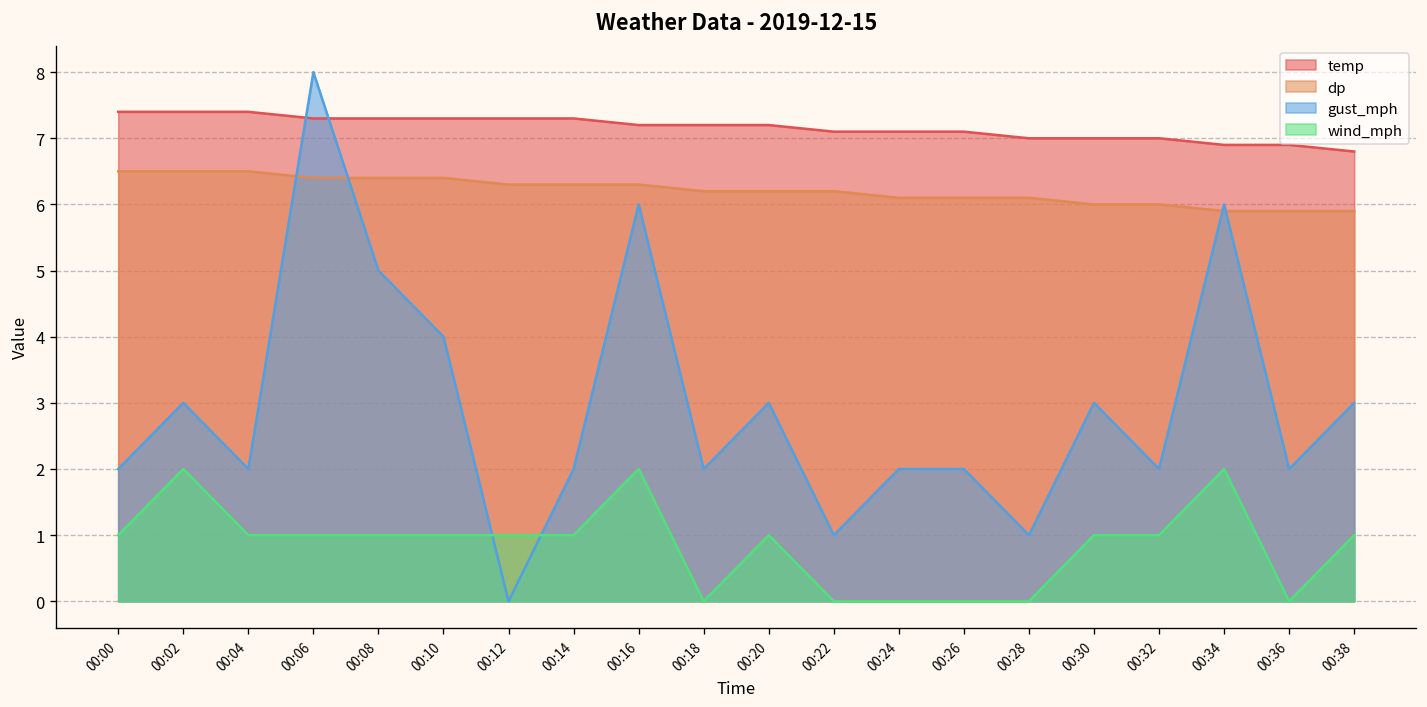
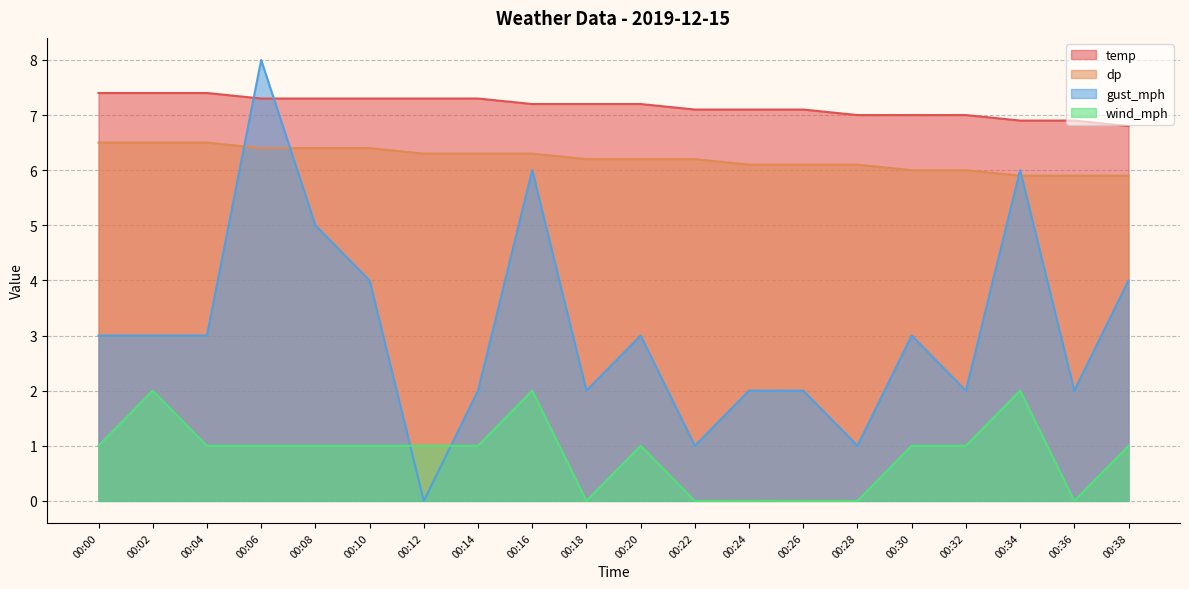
gust_mph, 00:00: 2 -> 3
gust_mph, 00:04: 2 -> 3
gust_mph, 00:38: 3 -> 4
